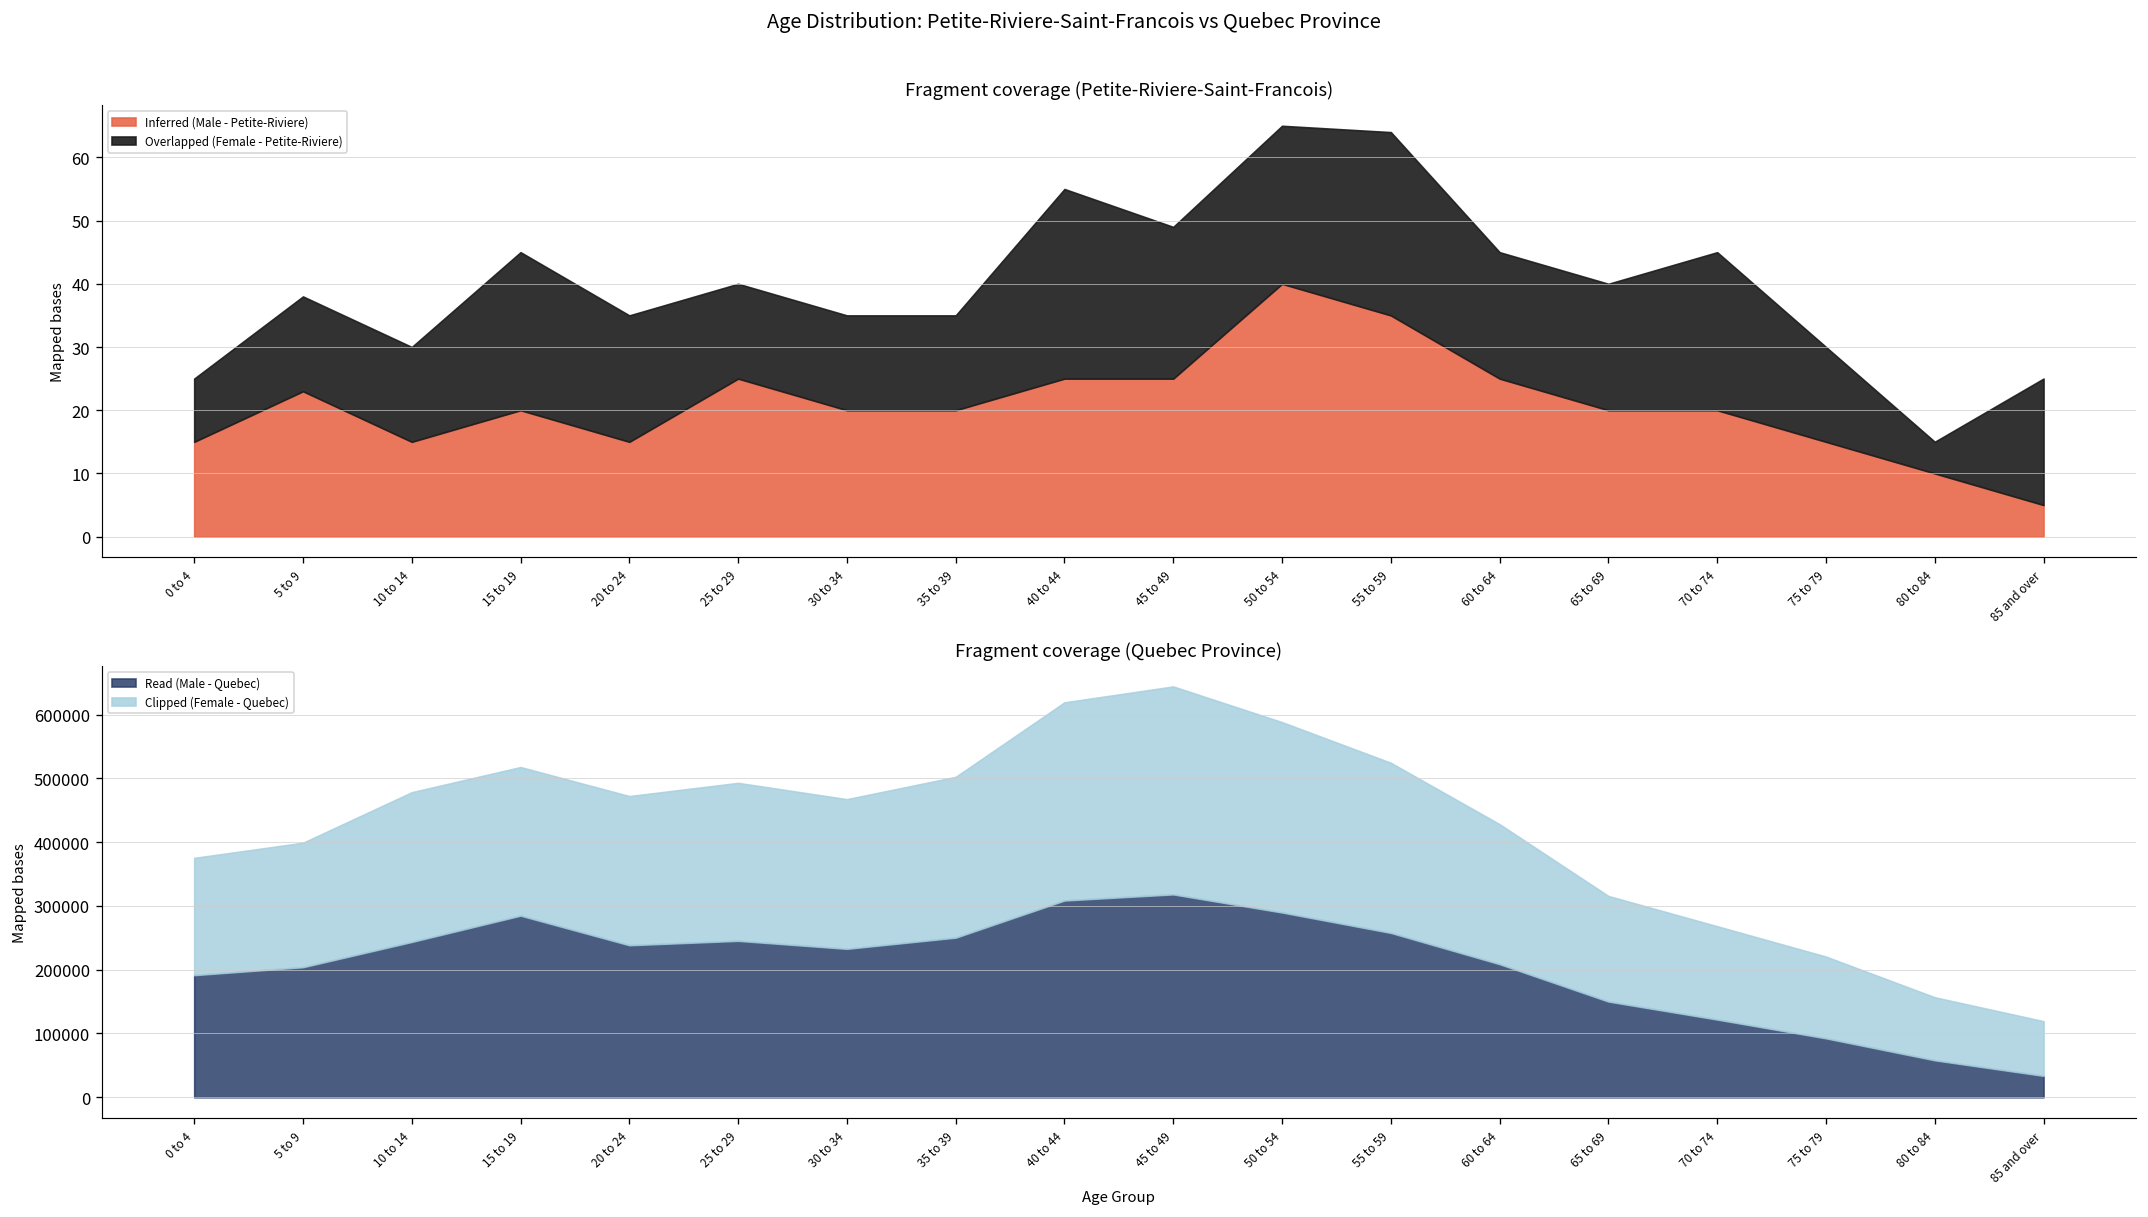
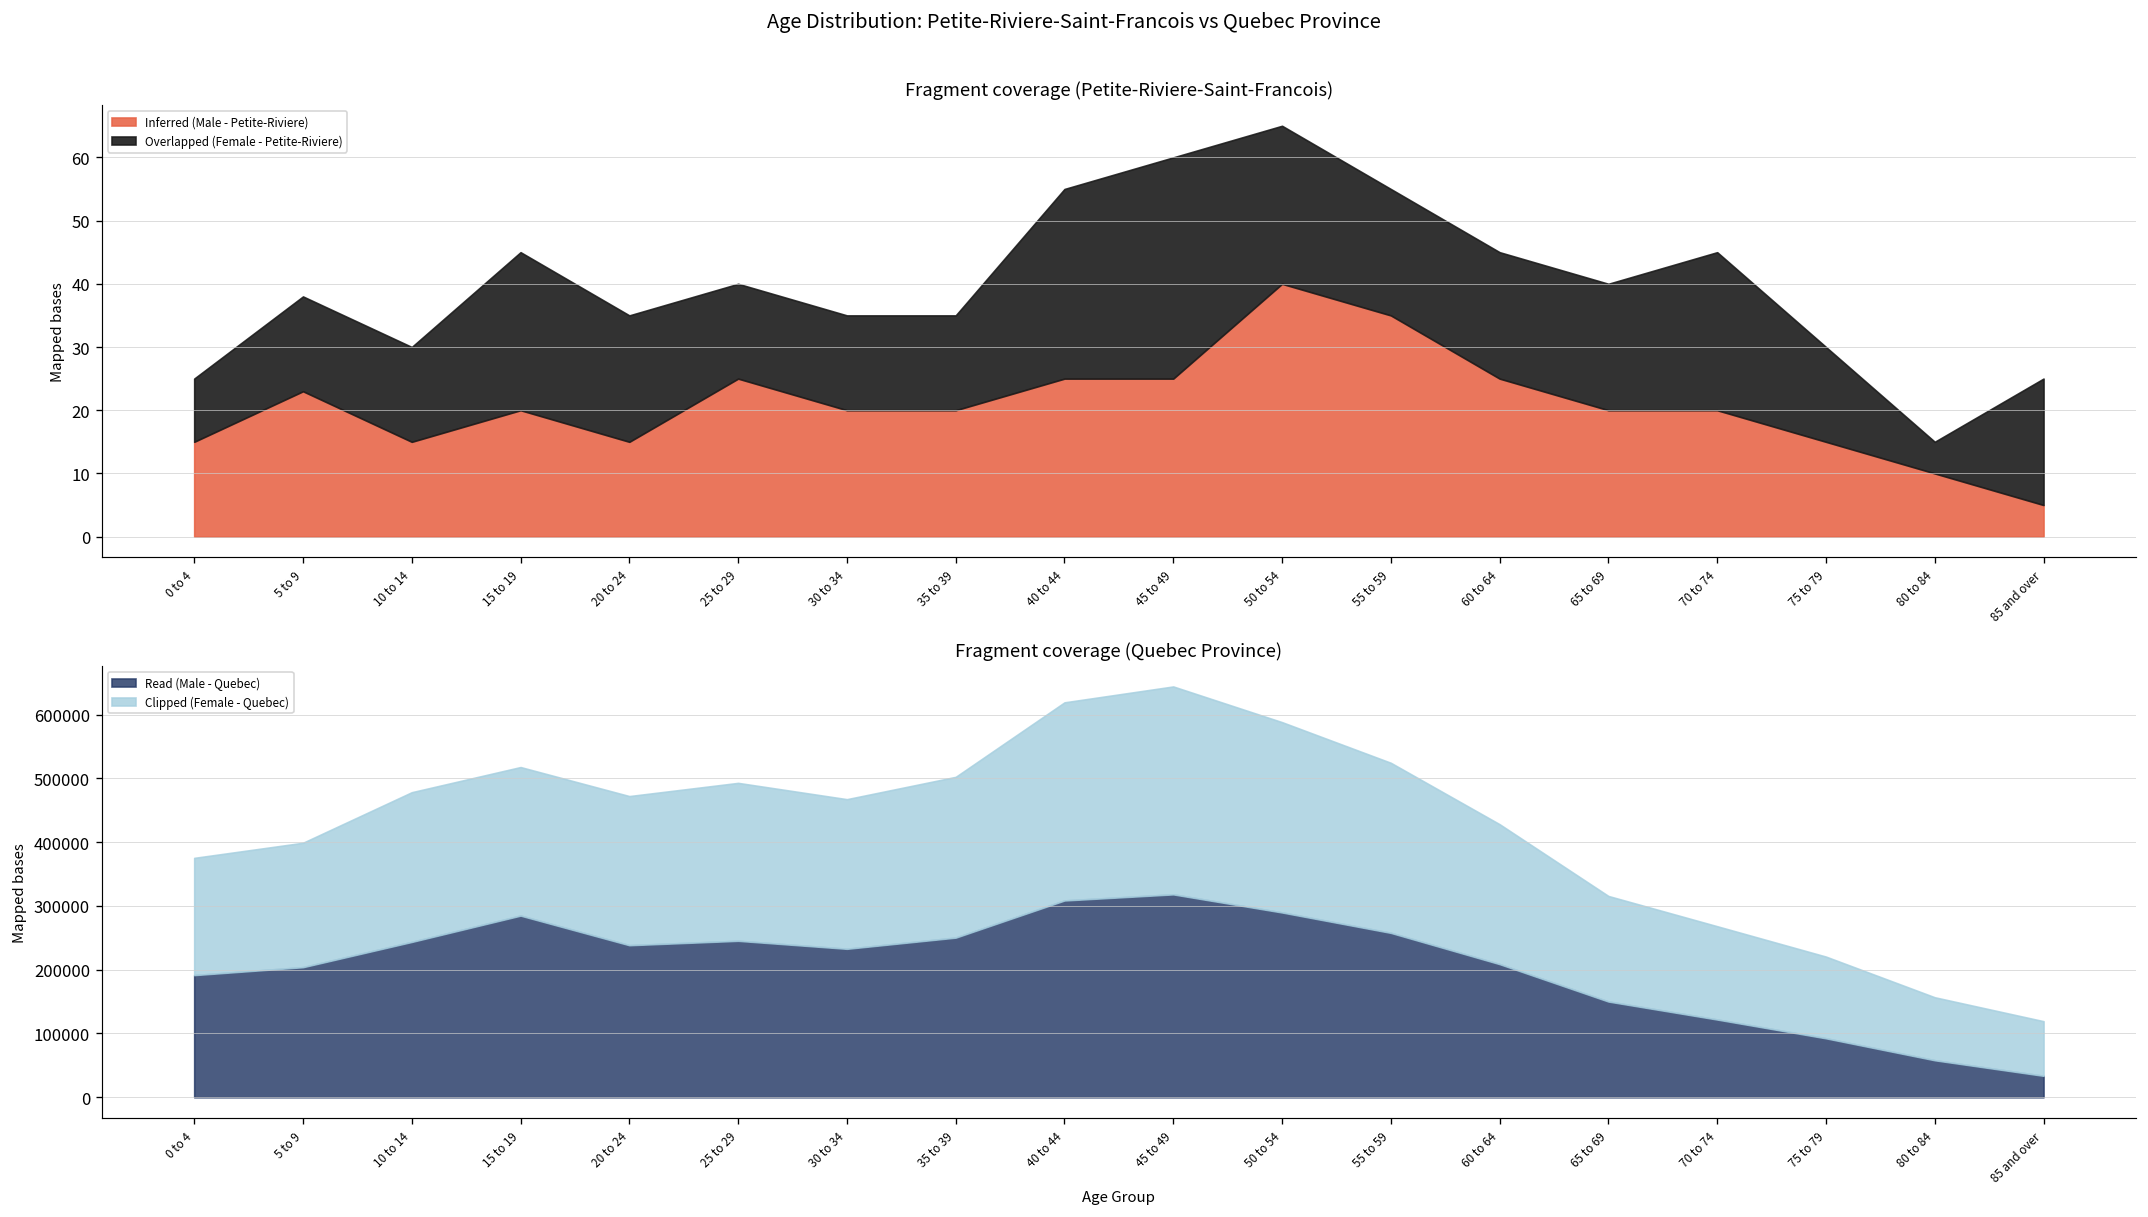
Fragment coverage (Petite-Riviere-Saint-Francois), Overlapped (Female - Petite-Riviere), 45 to 49: 24 -> 35
Fragment coverage (Petite-Riviere-Saint-Francois), Overlapped (Female - Petite-Riviere), 55 to 59: 29 -> 20
